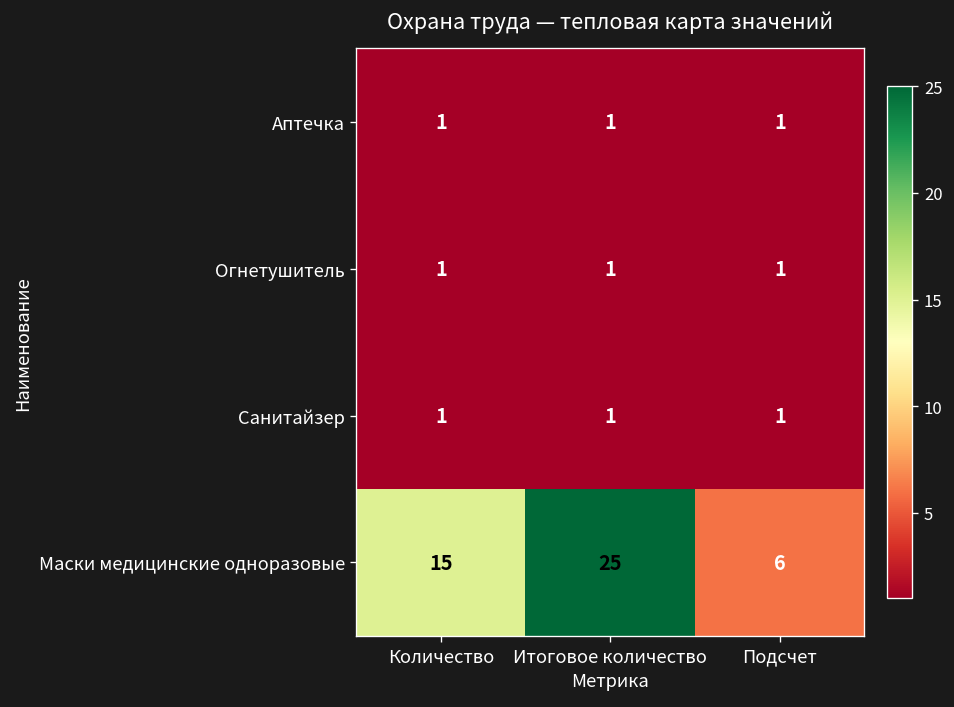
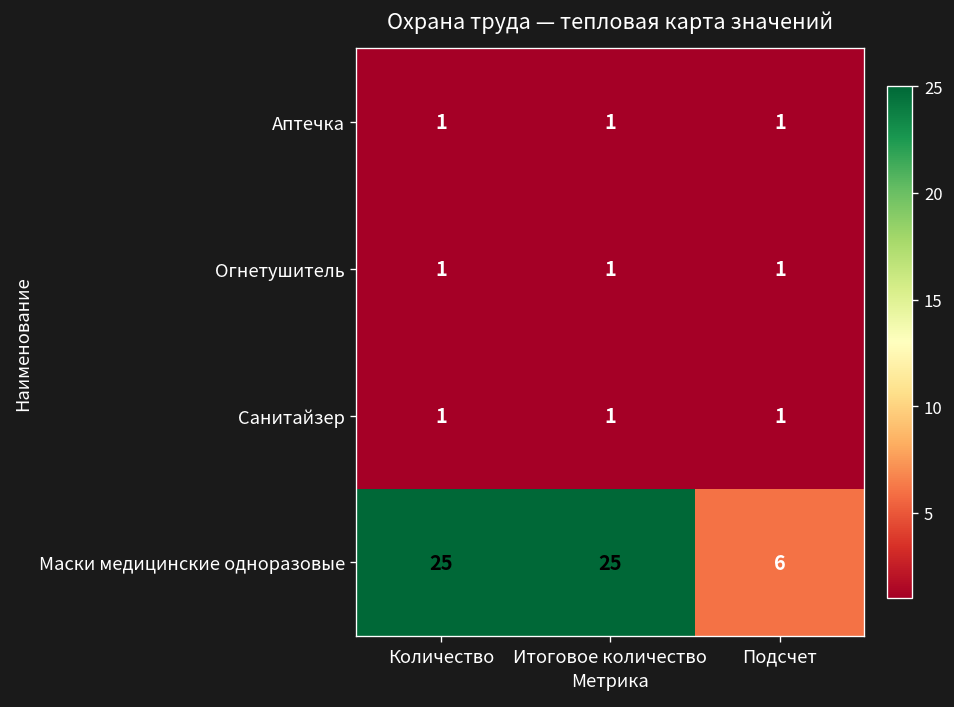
Маски медицинские одноразовые, Количество: 15 -> 25
